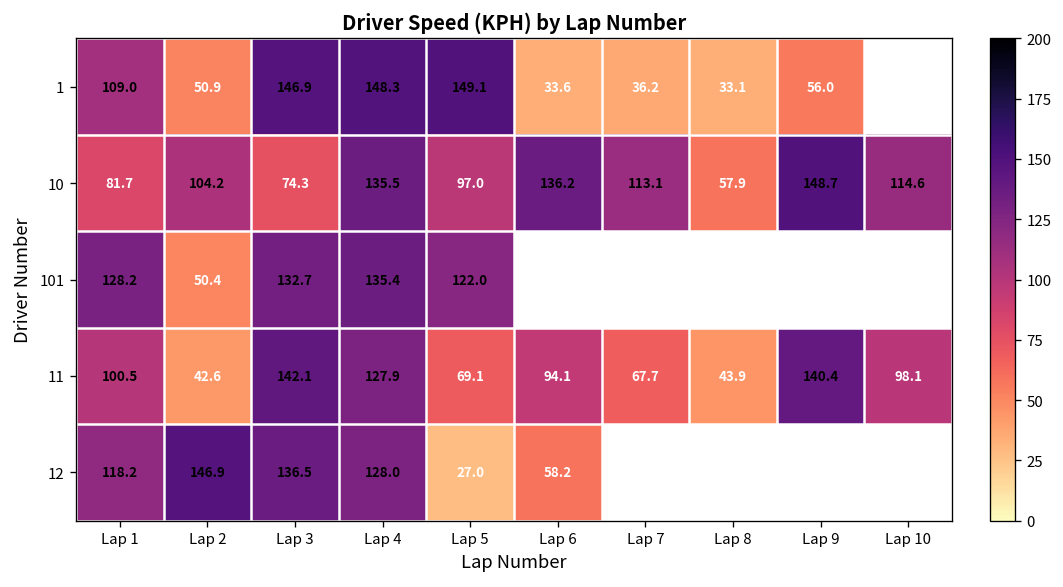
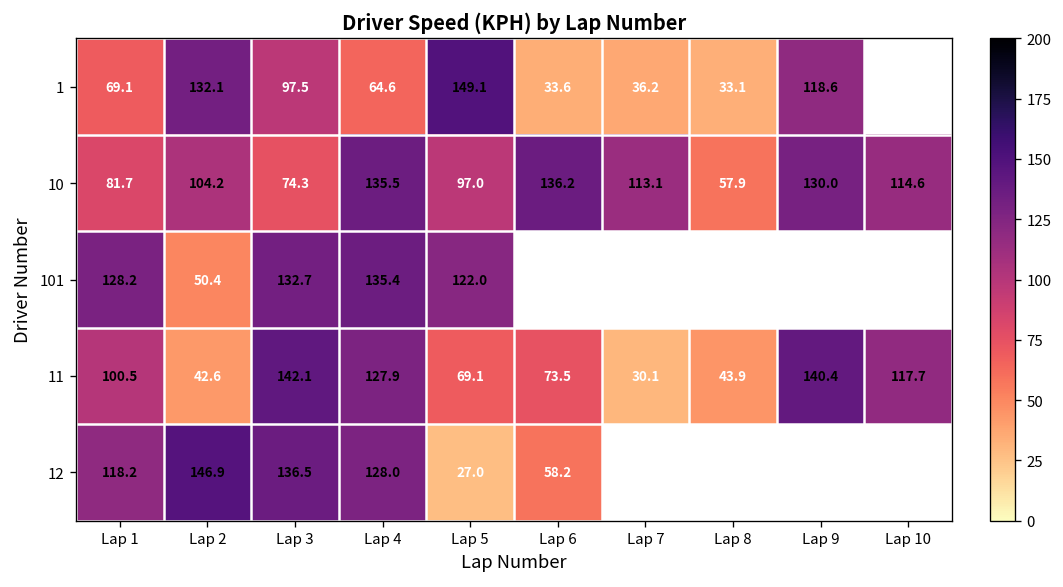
1, Lap 1: 109.0 -> 69.1
1, Lap 2: 50.9 -> 132.1
1, Lap 3: 146.9 -> 97.5
1, Lap 4: 148.3 -> 64.6
1, Lap 9: 56.0 -> 118.6
10, Lap 9: 148.7 -> 130.0
11, Lap 6: 94.1 -> 73.5
11, Lap 7: 67.7 -> 30.1
11, Lap 10: 98.1 -> 117.7
